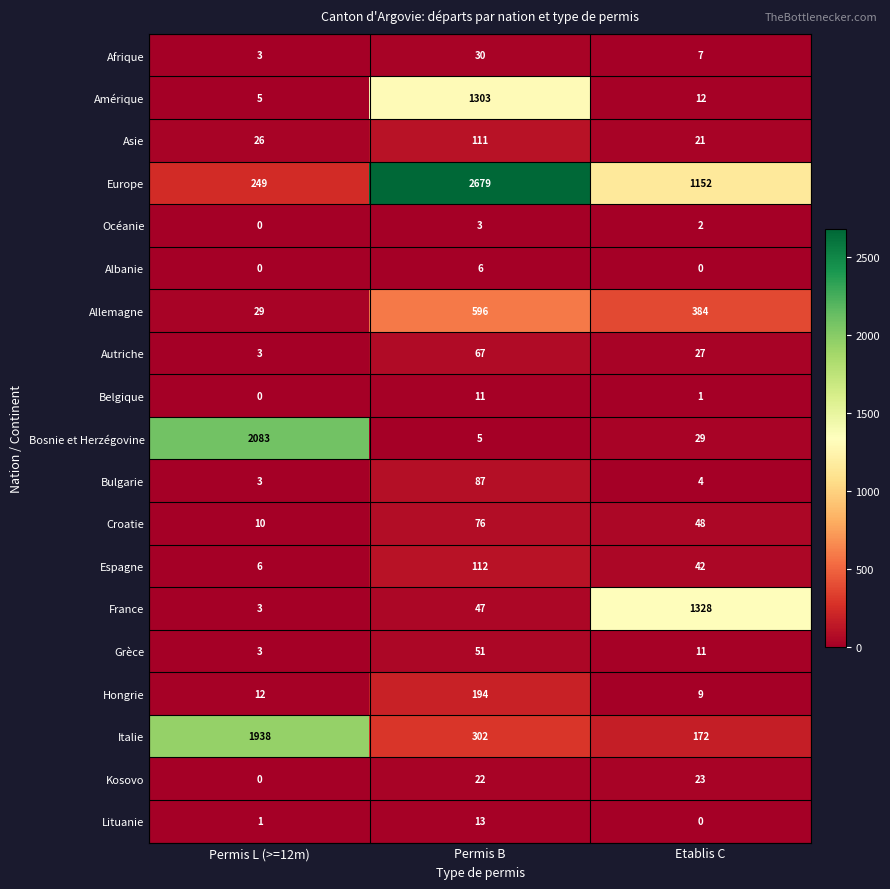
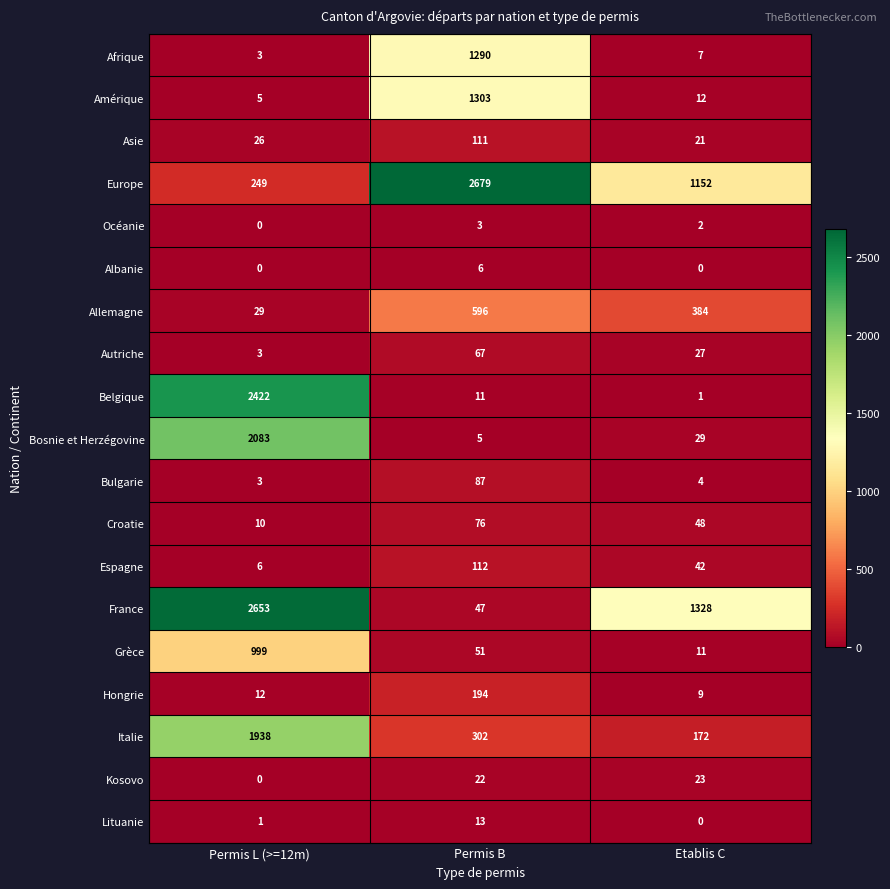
Afrique, Permis B: 30 -> 1290
Belgique, Permis L (>=12m): 0 -> 2422
France, Permis L (>=12m): 3 -> 2653
Grèce, Permis L (>=12m): 3 -> 999
